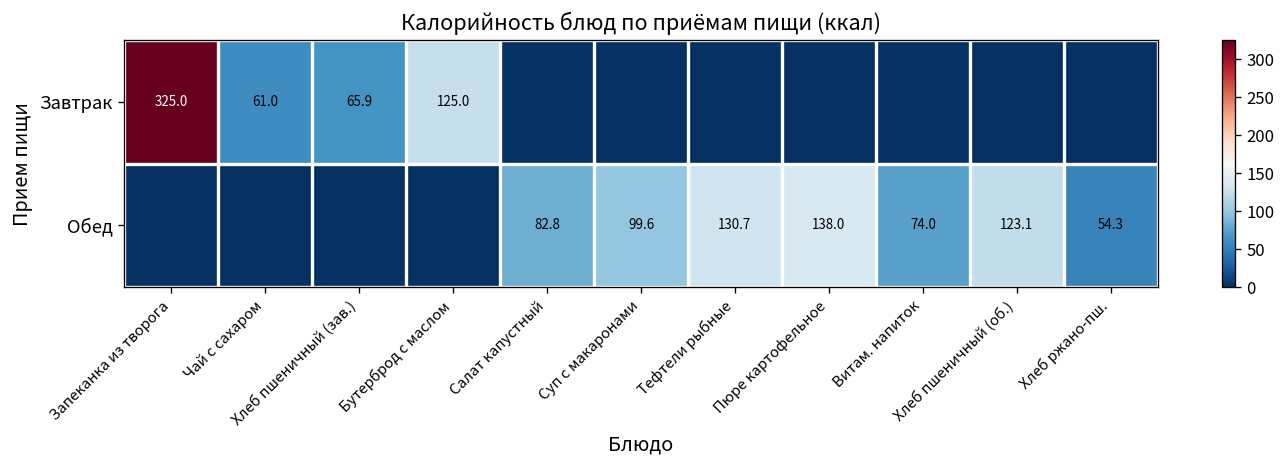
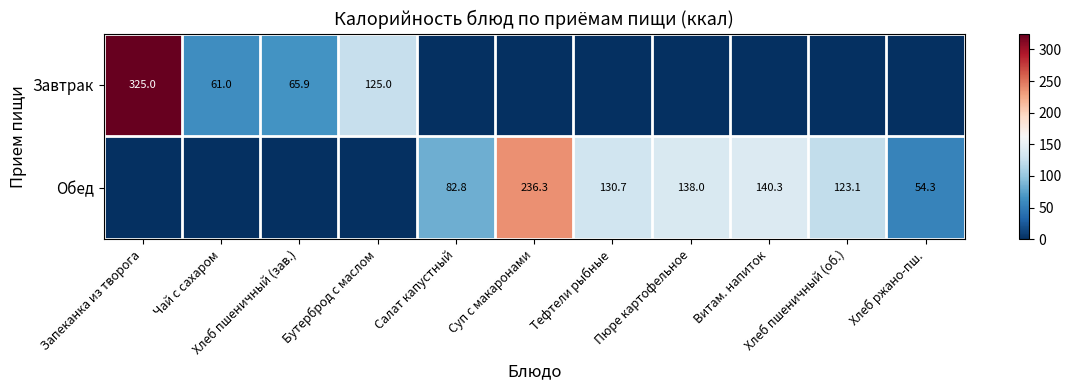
Обед, Суп с макаронами: 99.6 -> 236.3
Обед, Витам. напиток: 74.0 -> 140.3
